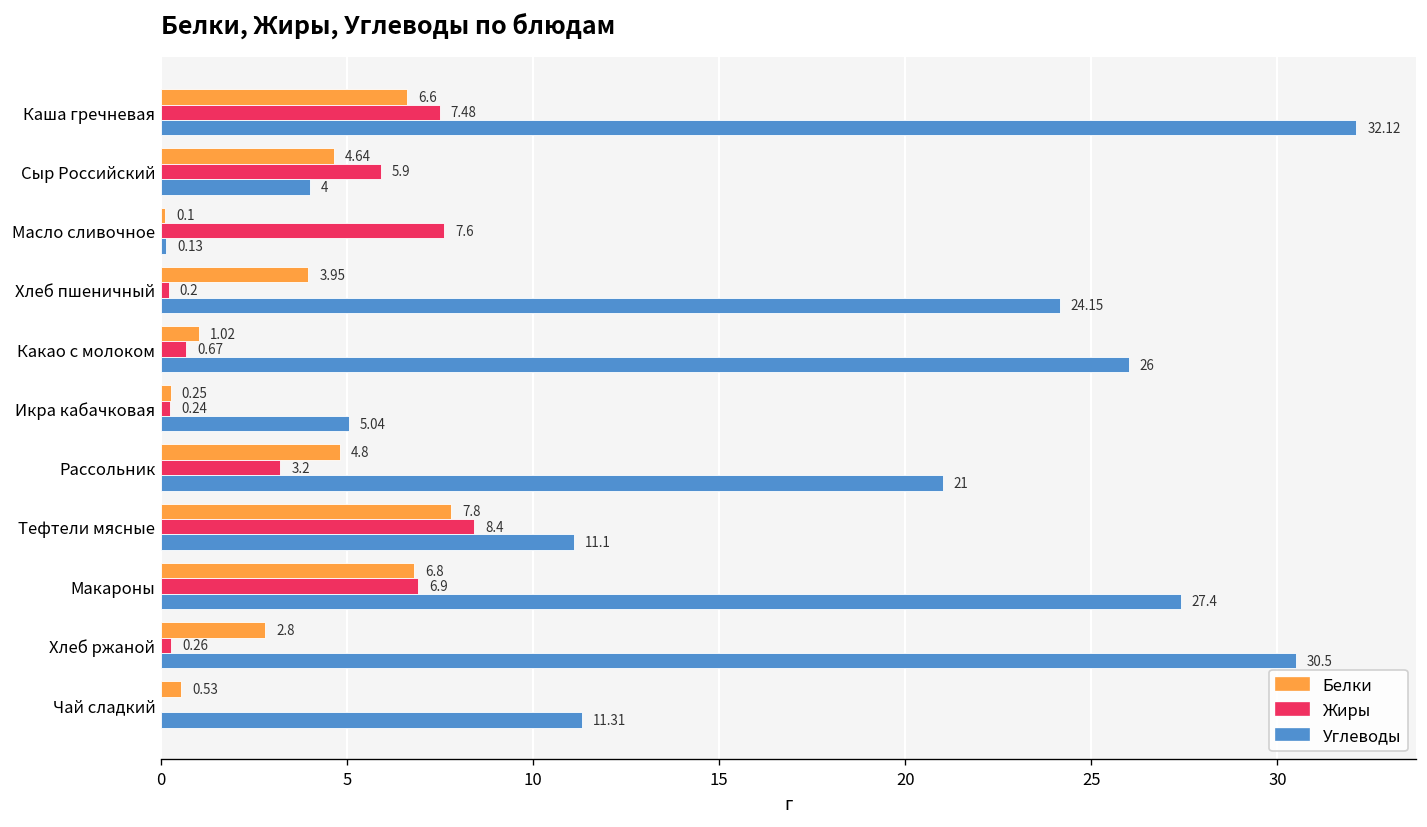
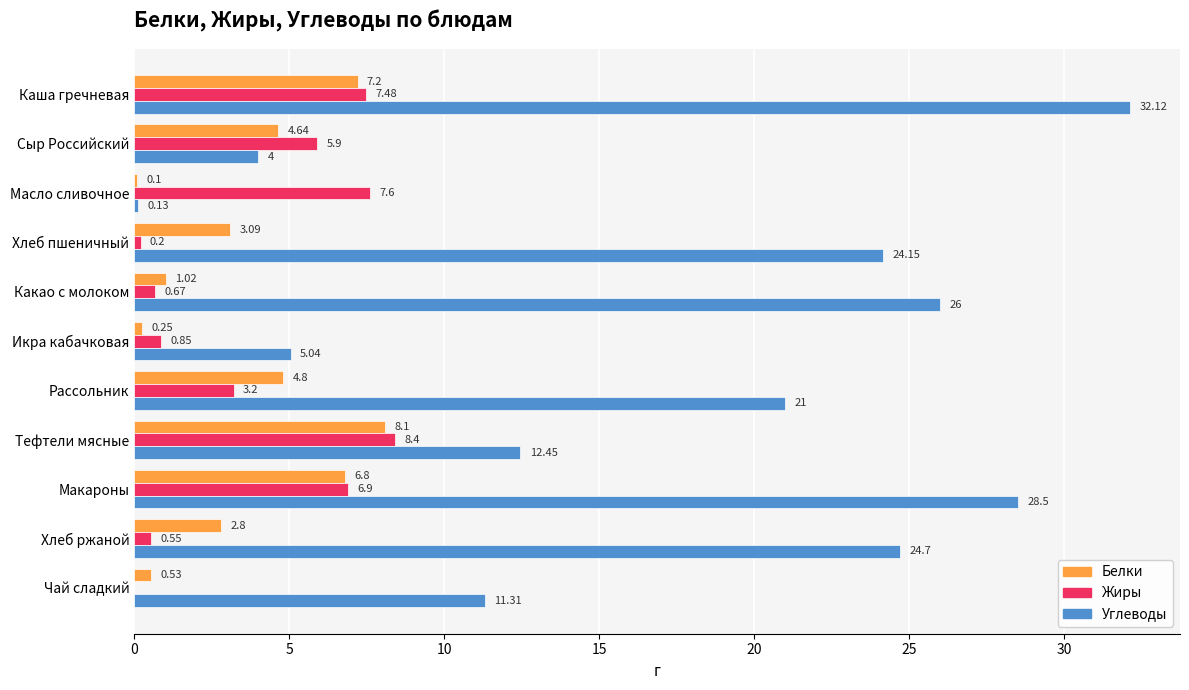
Белки, Каша гречневая: 6.6 -> 7.2
Белки, Хлеб пшеничный: 3.95 -> 3.09
Жиры, Икра кабачковая: 0.24 -> 0.85
Белки, Тефтели мясные: 7.8 -> 8.1
Углеводы, Тефтели мясные: 11.1 -> 12.45
Углеводы, Макароны: 27.4 -> 28.5
Жиры, Хлеб ржаной: 0.26 -> 0.55
Углеводы, Хлеб ржаной: 30.5 -> 24.7
